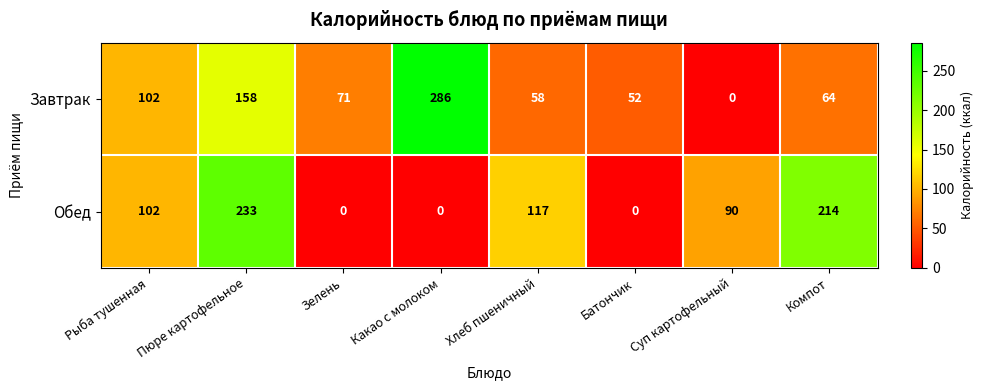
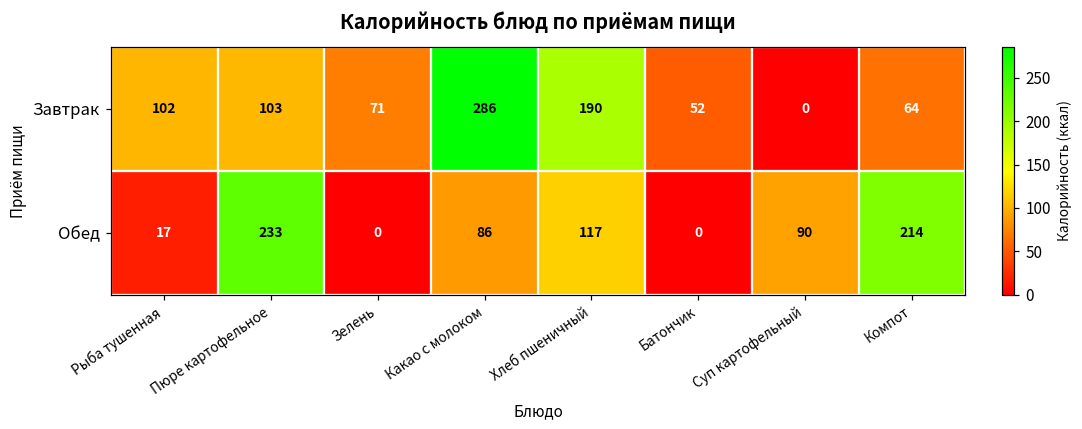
Завтрак, Пюре картофельное: 158 -> 103
Завтрак, Хлеб пшеничный: 58 -> 190
Обед, Рыба тушенная: 102 -> 17
Обед, Какао с молоком: 0 -> 86
